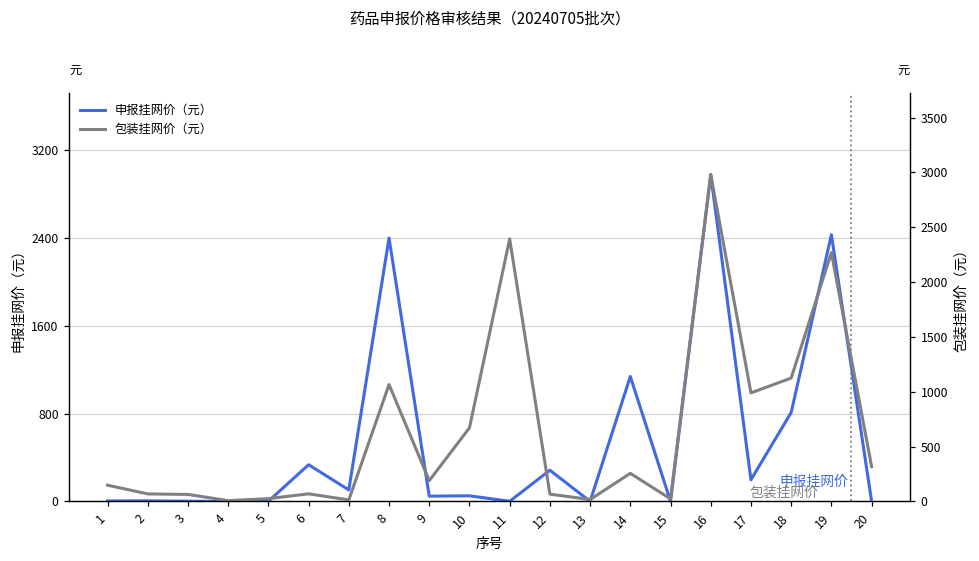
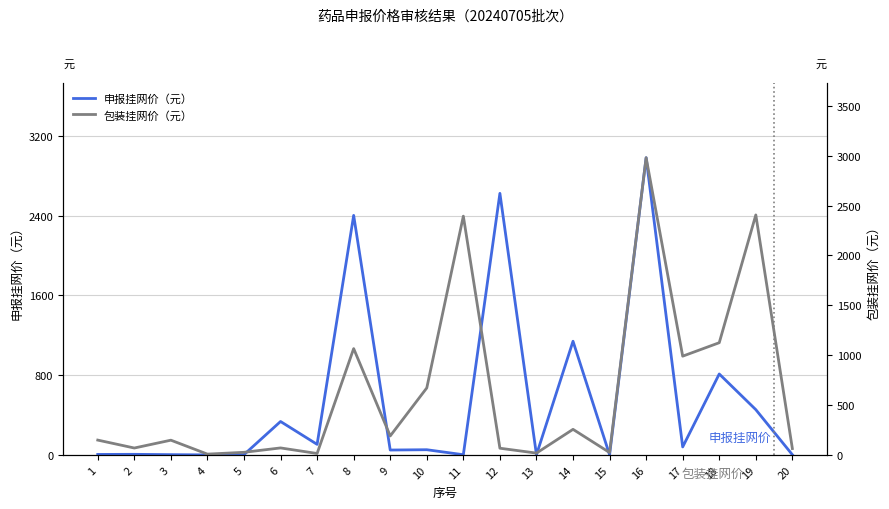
申报挂网价（元）, 12: 300 -> 2600
申报挂网价（元）, 17: 200 -> 100
申报挂网价（元）, 19: 2400 -> 500
包装挂网价（元）, 3: 60 -> 150
包装挂网价（元）, 19: 2300 -> 2400
包装挂网价（元）, 20: 300 -> 100
